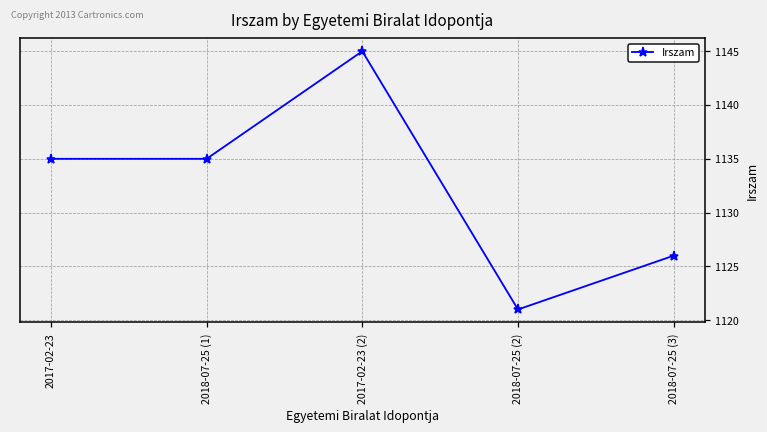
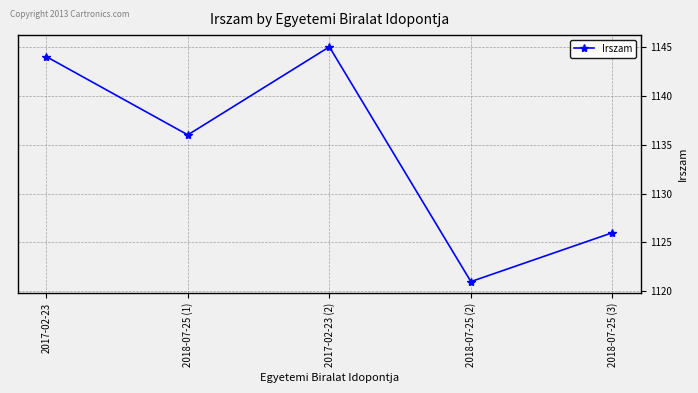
2017-02-23: 1135 -> 1144
2018-07-25 (1): 1135 -> 1136
